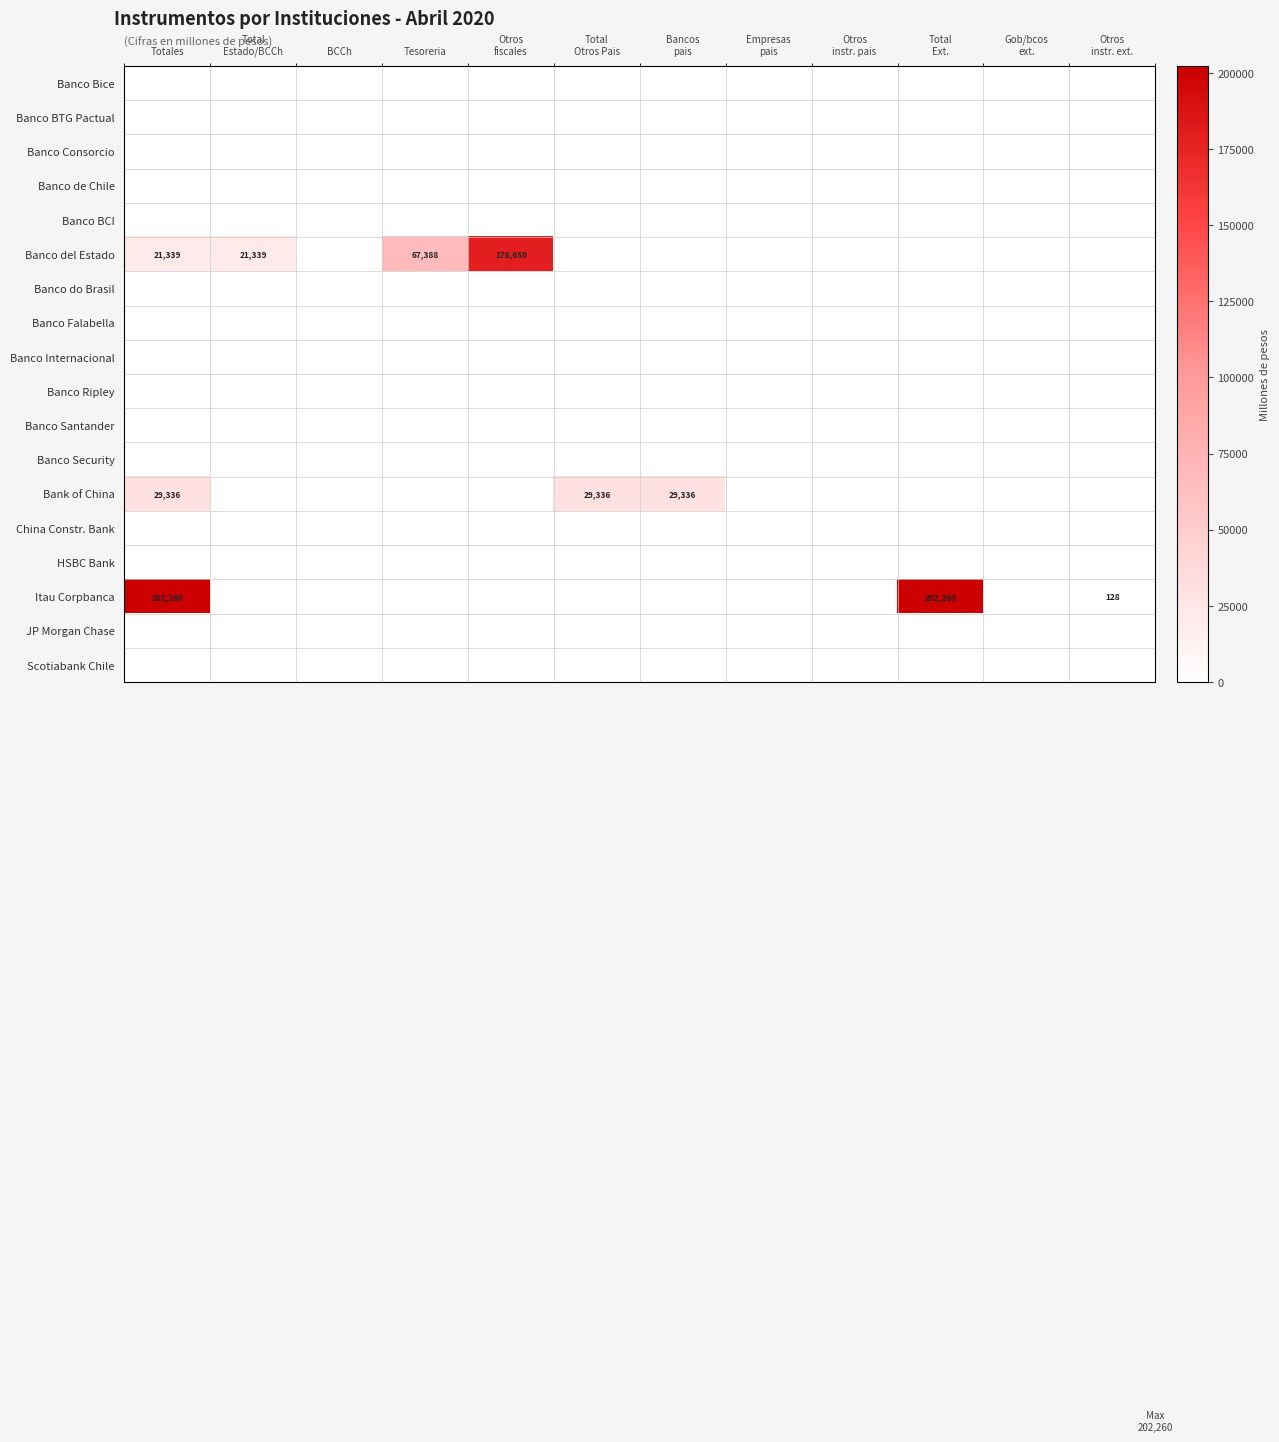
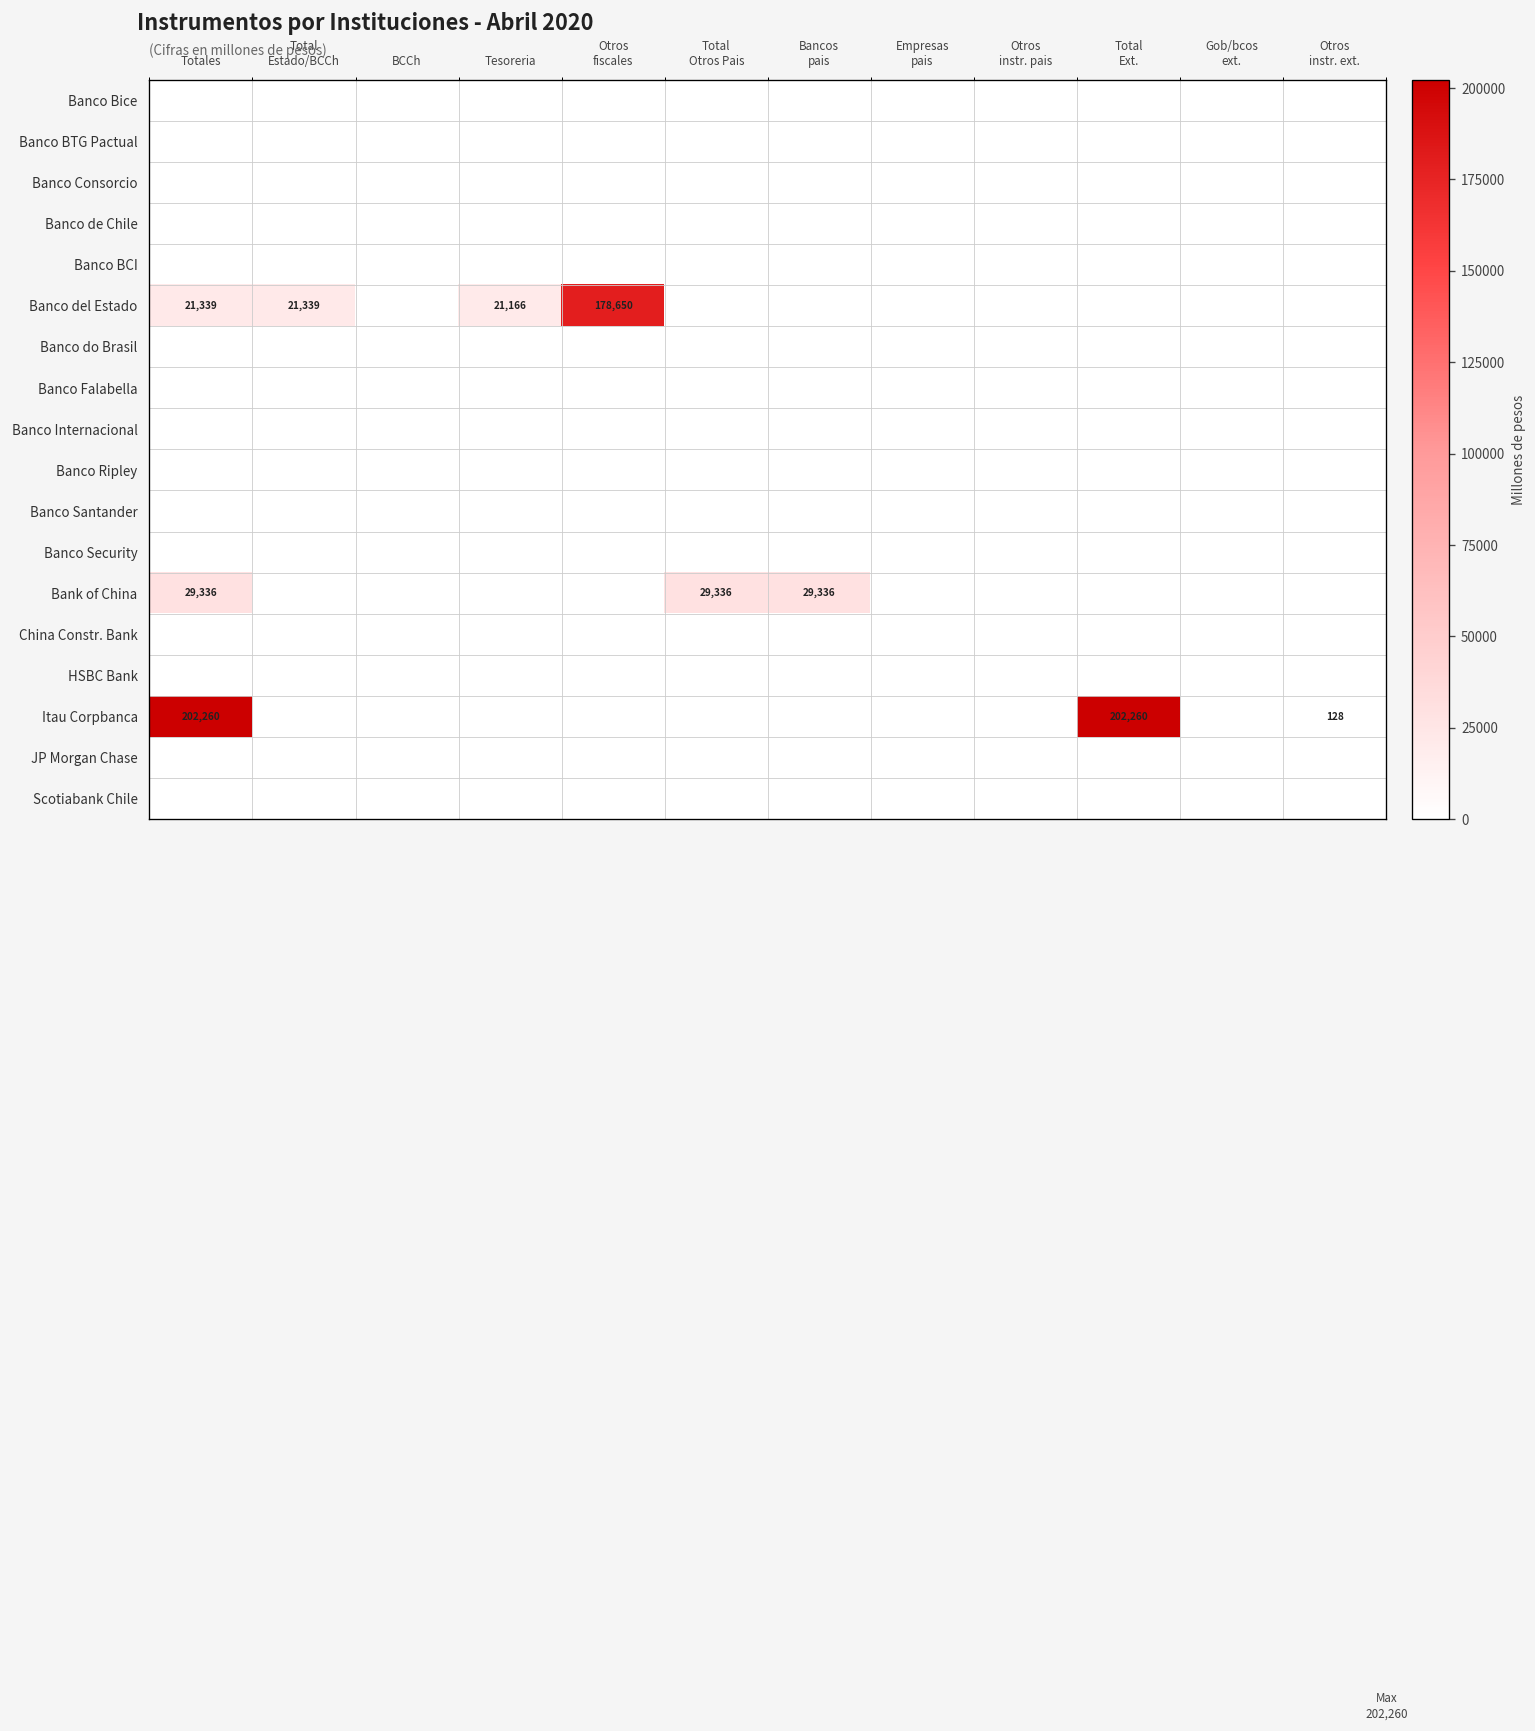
Banco del Estado, Tesoreria: 67,388 -> 21,166
